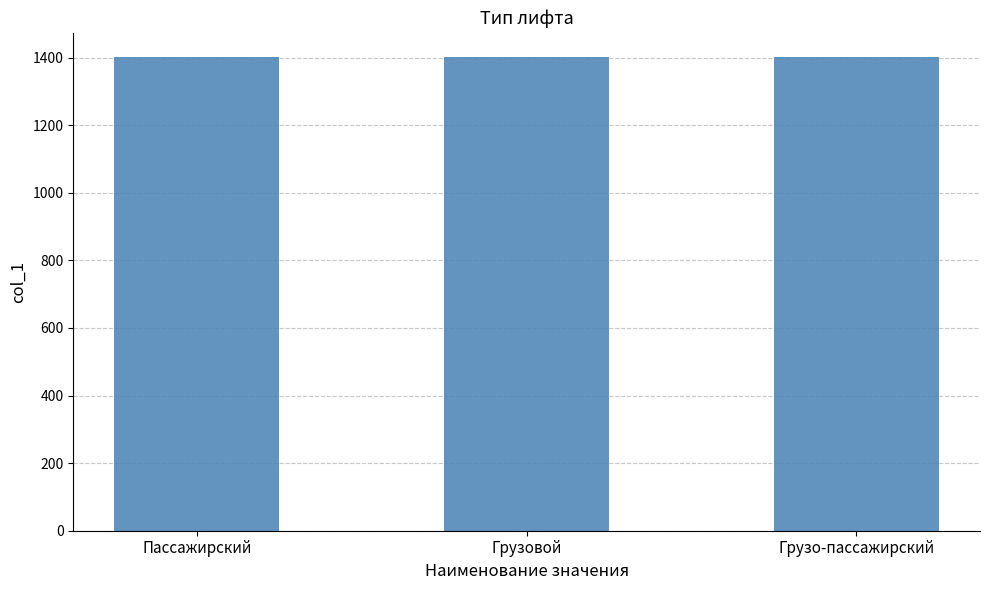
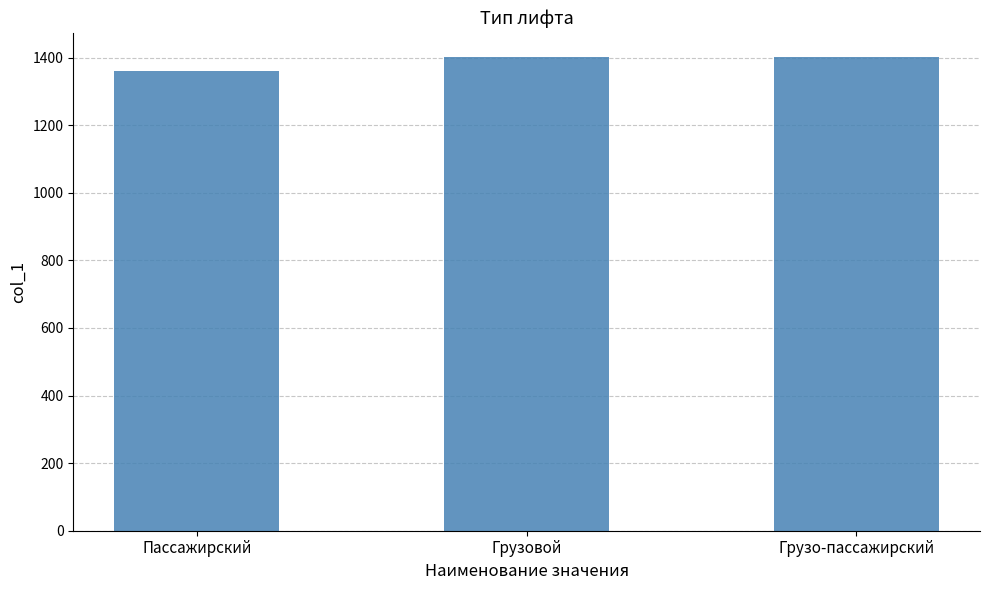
Пассажирский: 1400 -> 1360
